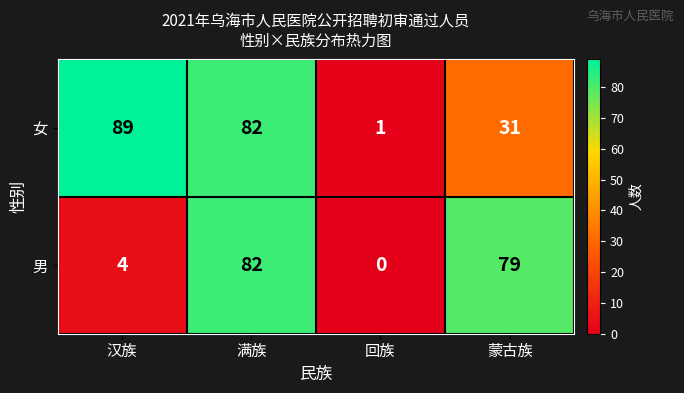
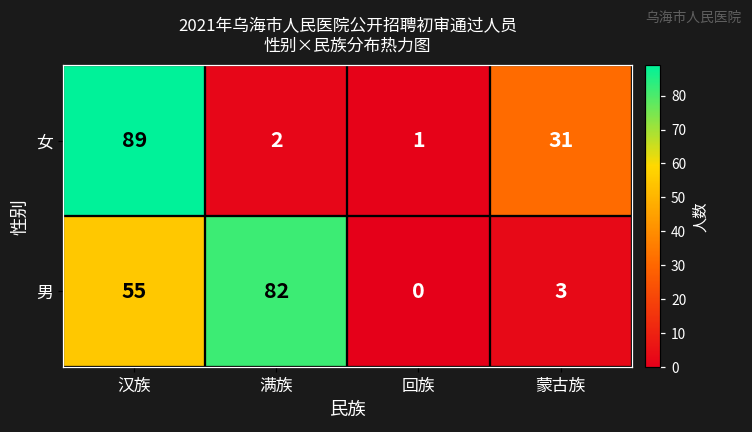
女, 满族: 82 -> 2
男, 汉族: 4 -> 55
男, 蒙古族: 79 -> 3
